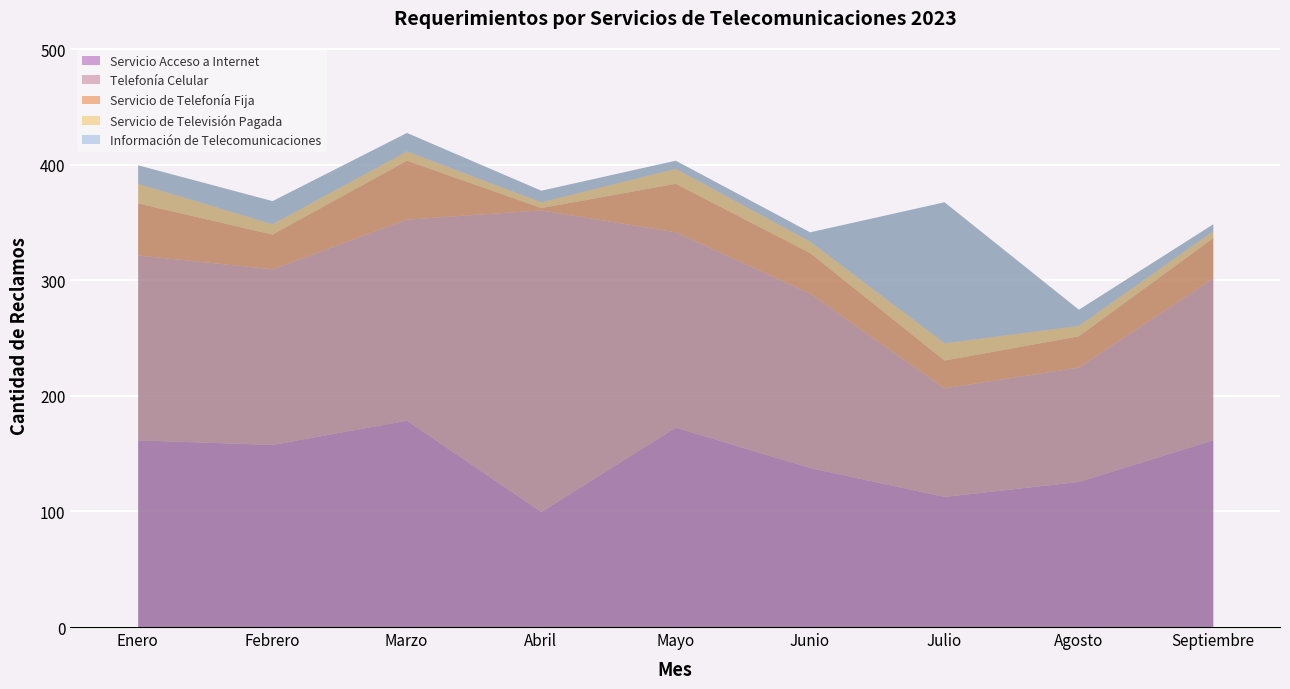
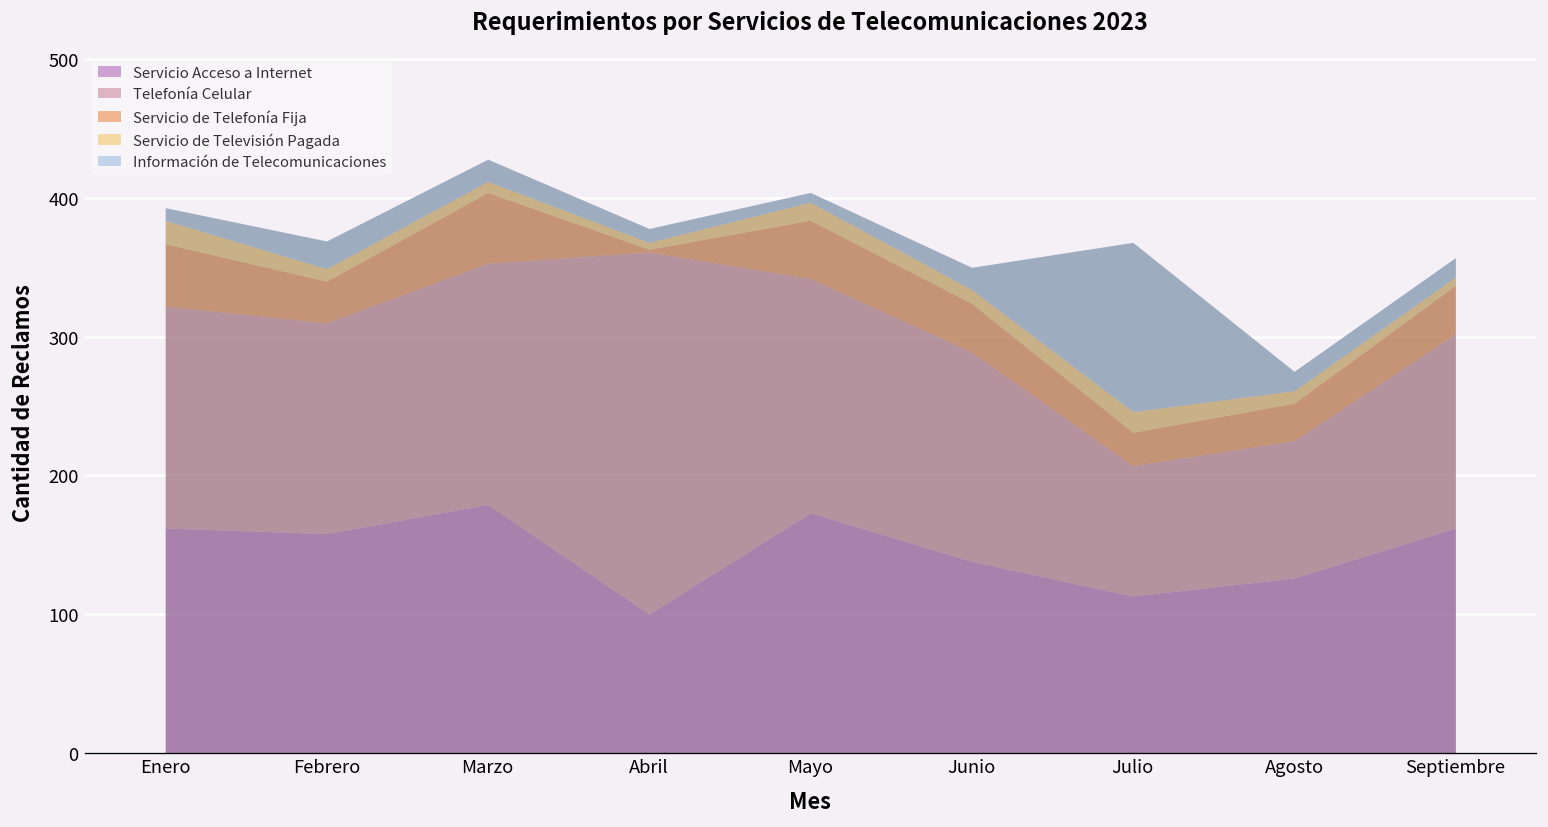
Información de Telecomunicaciones, Enero: 16 -> 9
Información de Telecomunicaciones, Junio: 8 -> 16
Información de Telecomunicaciones, Septiembre: 6 -> 14
